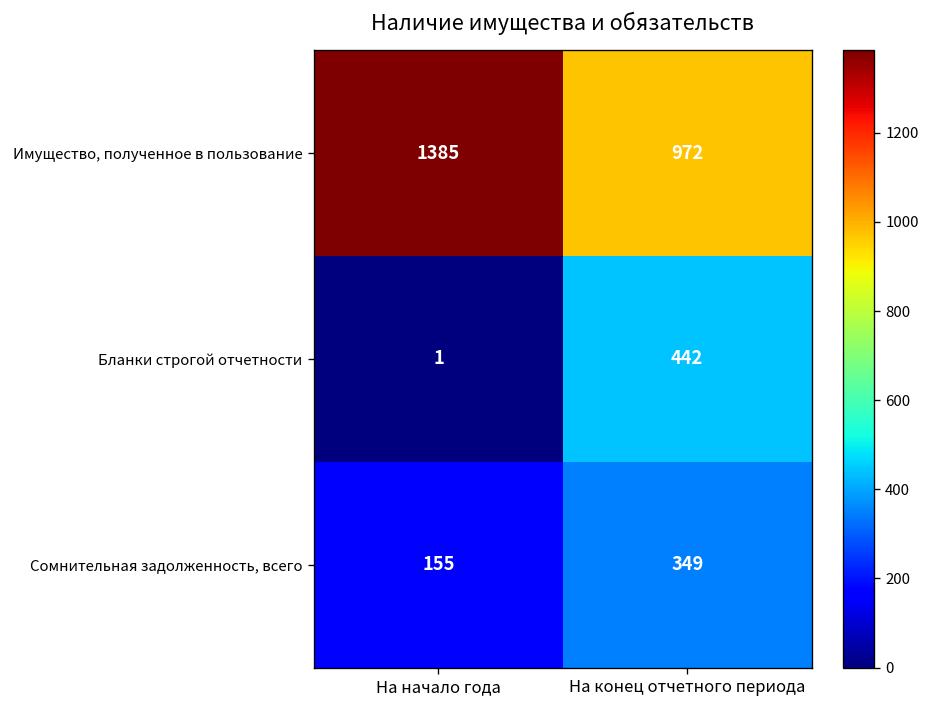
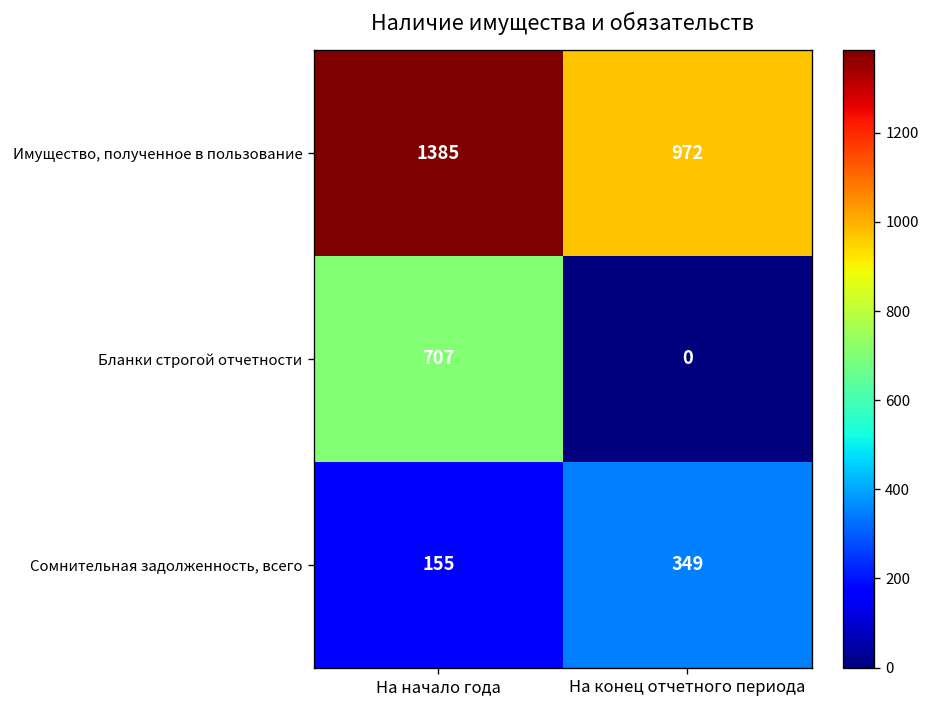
Бланки строгой отчетности, На начало года: 1 -> 707
Бланки строгой отчетности, На конец отчетного периода: 442 -> 0
